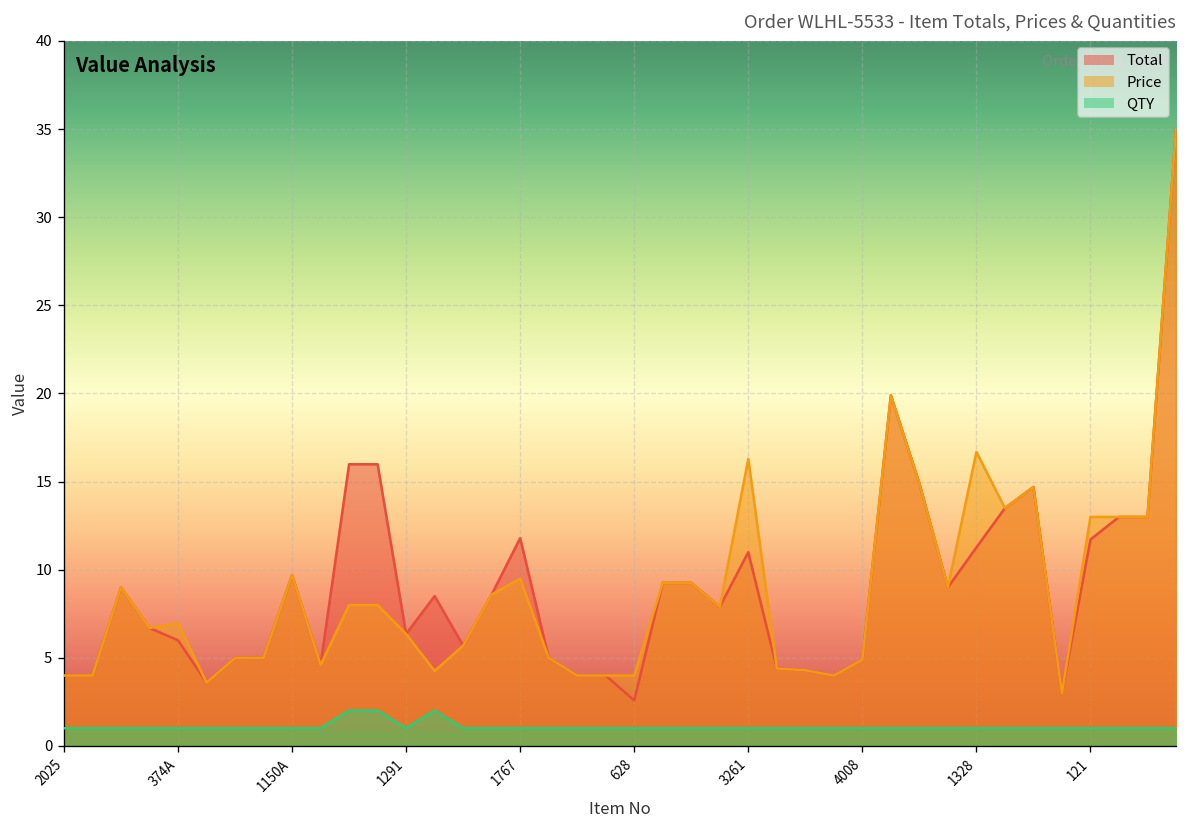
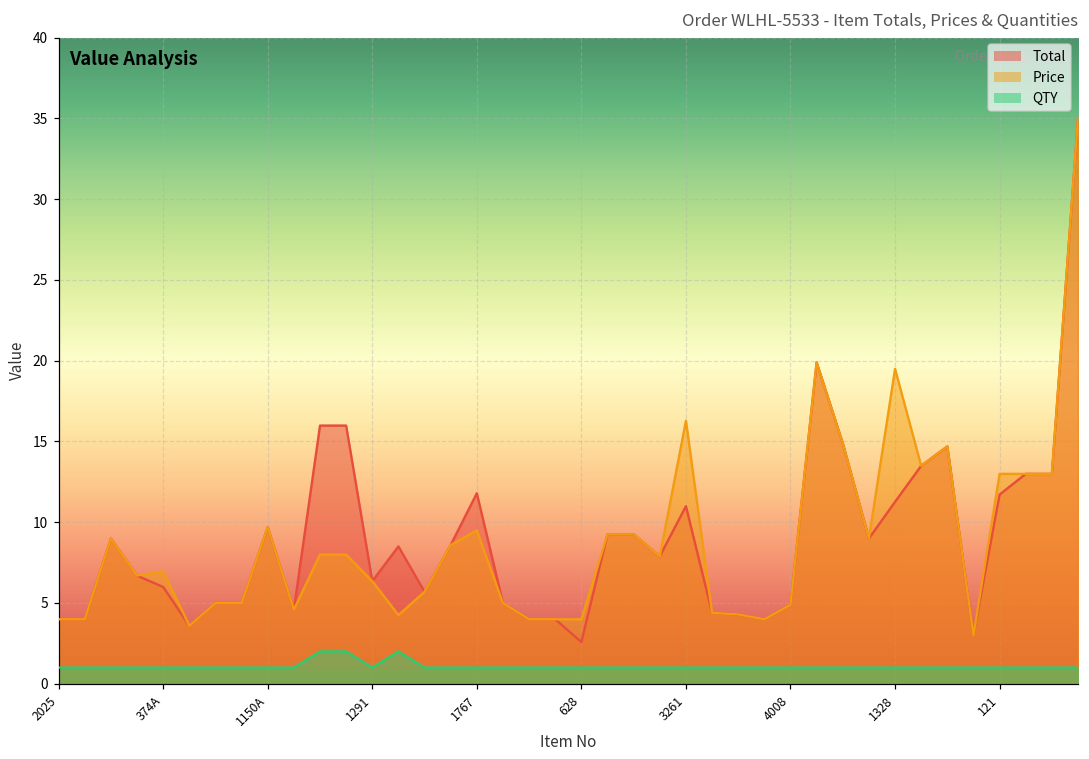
Price, 1328: 16.7 -> 19.5
